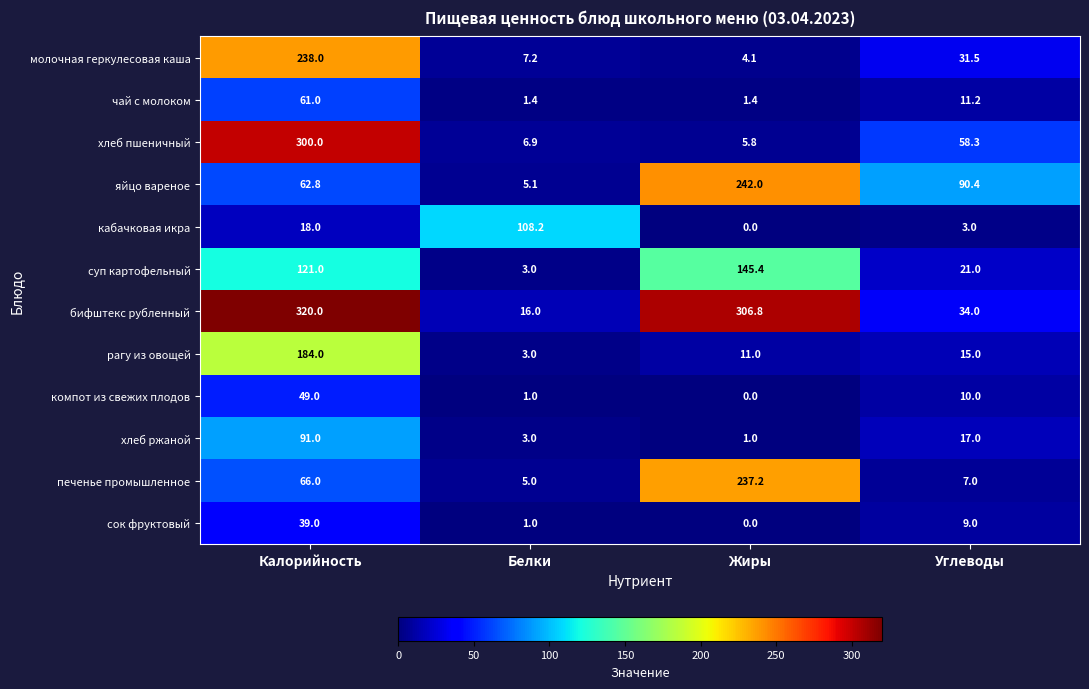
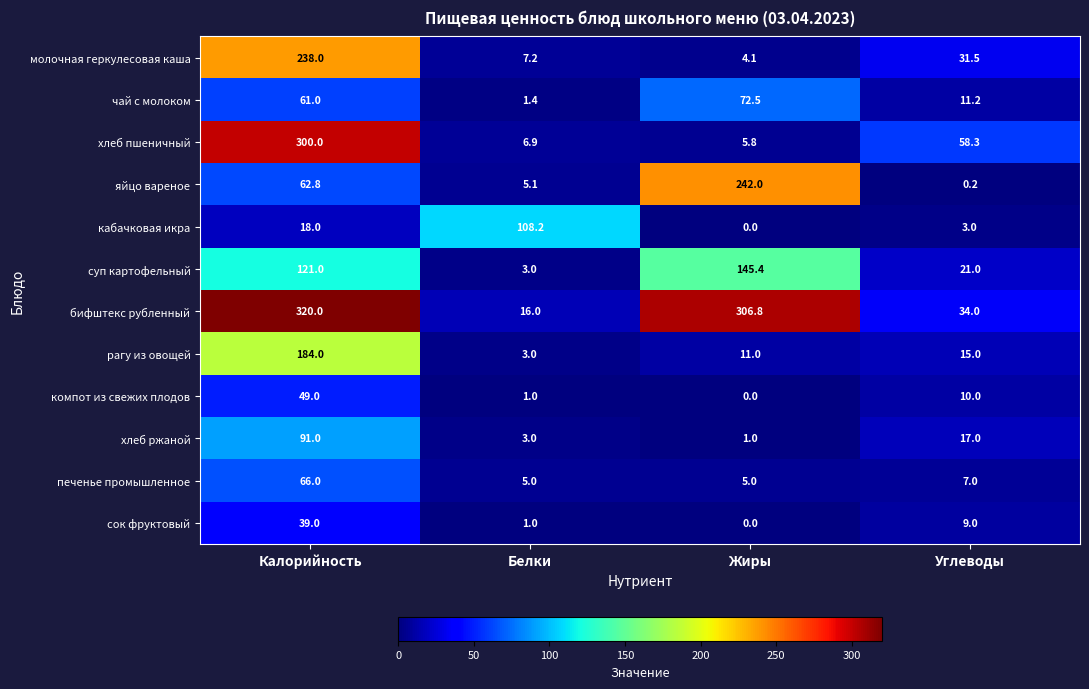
чай с молоком, Жиры: 1.4 -> 72.5
яйцо вареное, Углеводы: 90.4 -> 0.2
печенье промышленное, Жиры: 237.2 -> 5.0
